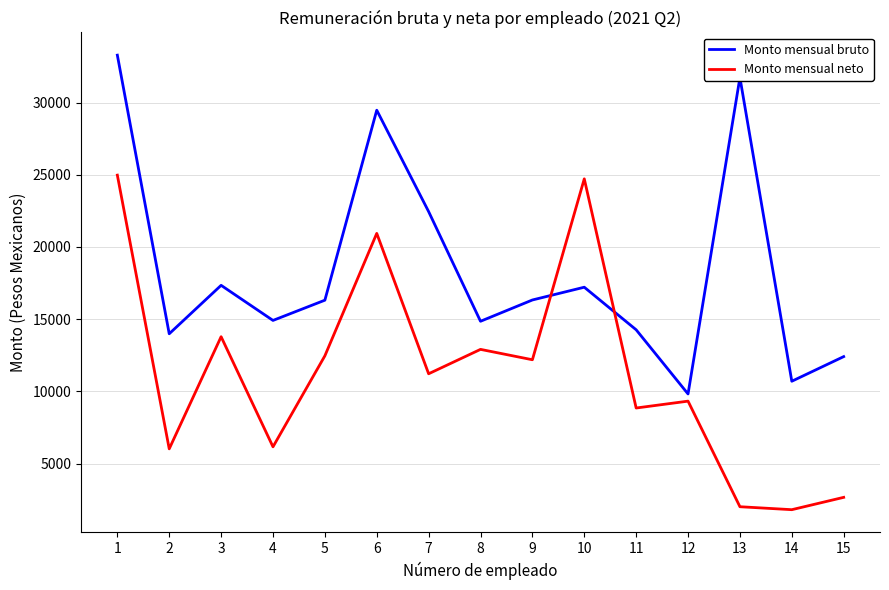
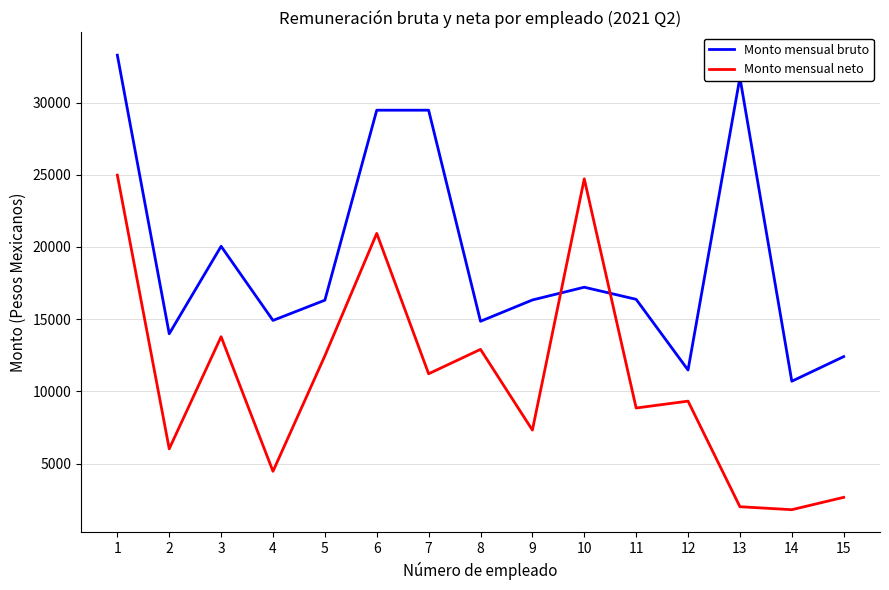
Monto mensual bruto, 3: 17300 -> 20000
Monto mensual neto, 4: 6200 -> 4500
Monto mensual bruto, 7: 22400 -> 29500
Monto mensual neto, 9: 12200 -> 7300
Monto mensual bruto, 11: 14300 -> 16400
Monto mensual bruto, 12: 9800 -> 11500
